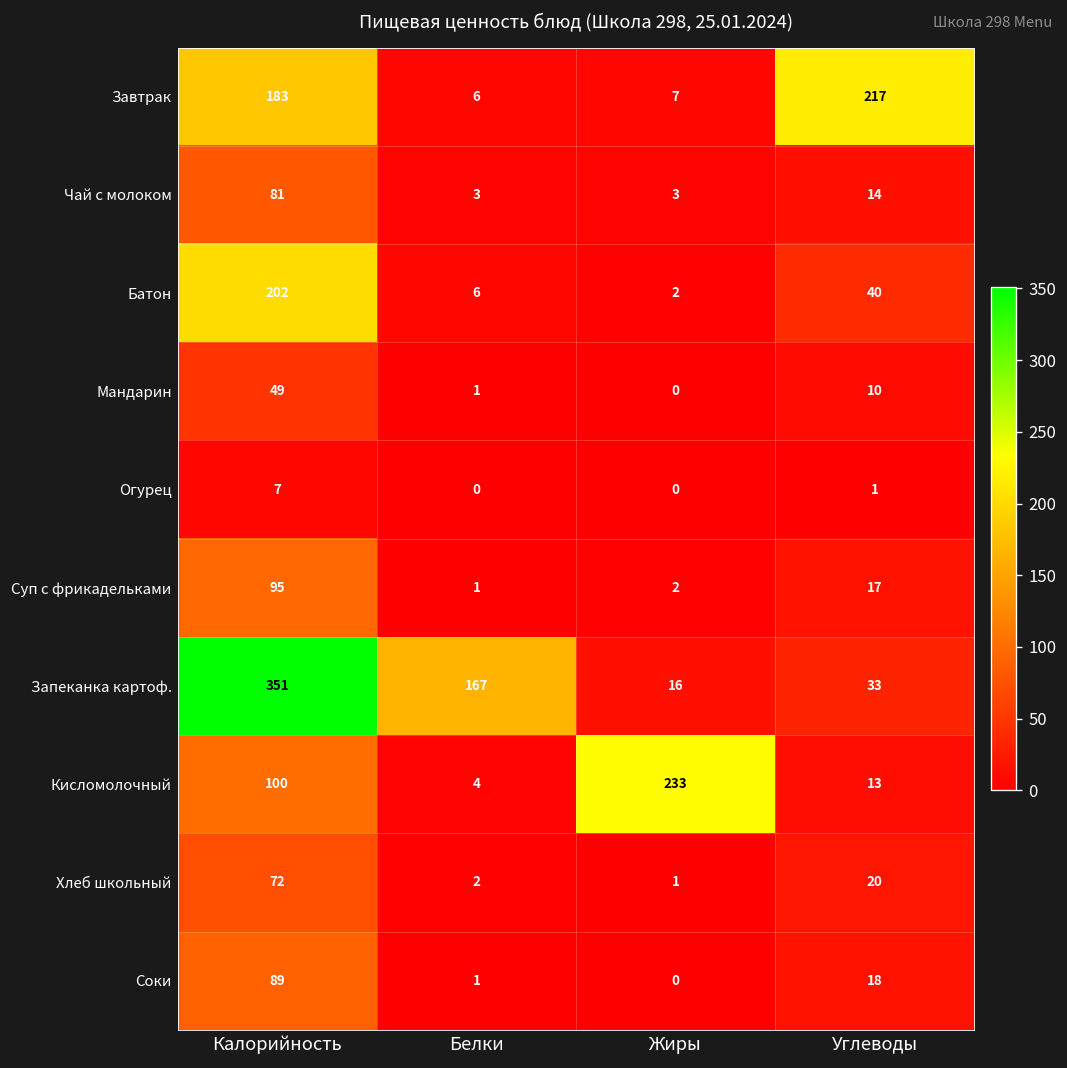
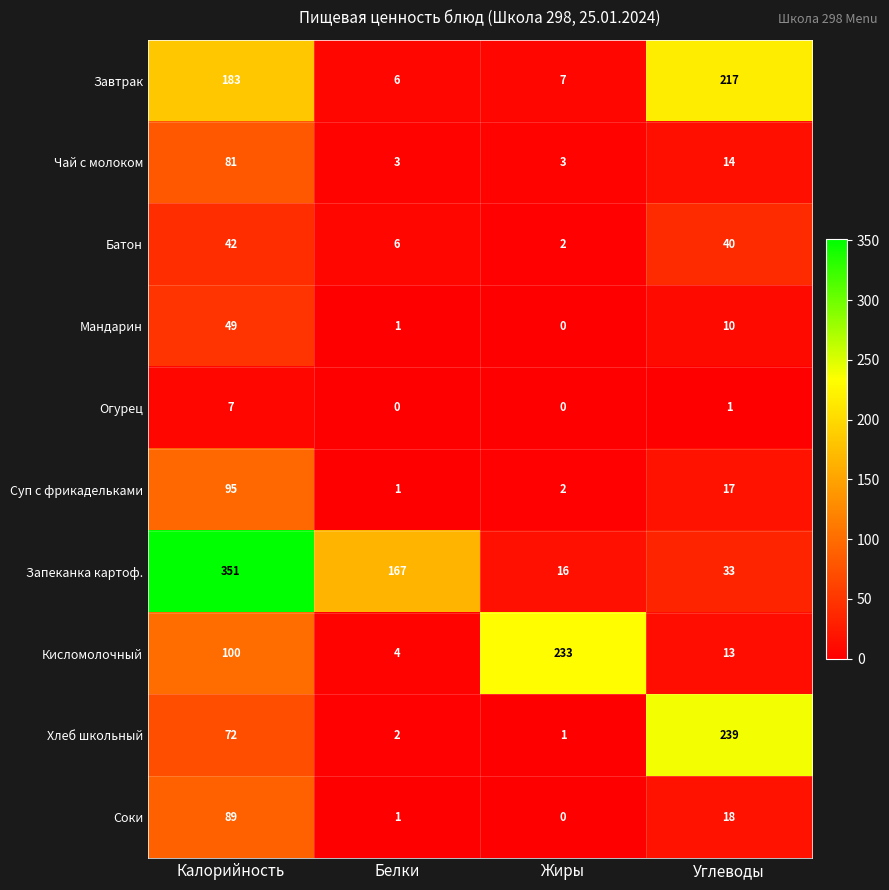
Батон, Калорийность: 202 -> 42
Хлеб школьный, Углеводы: 20 -> 239
